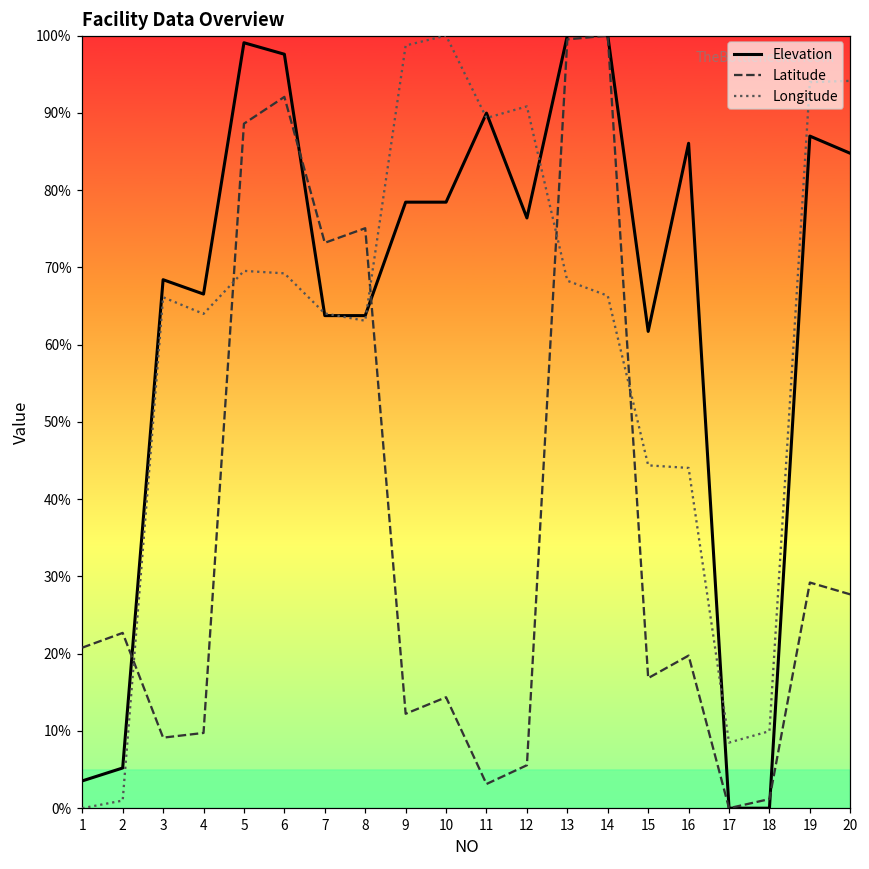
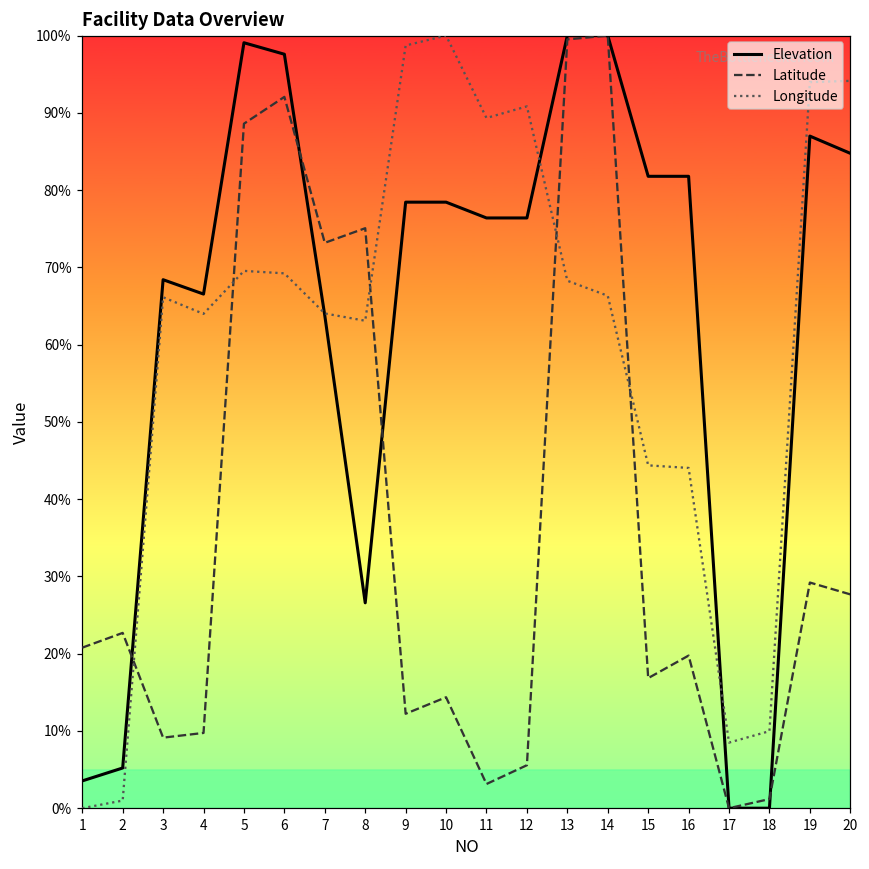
Elevation, 8: 64% -> 27%
Elevation, 11: 90% -> 76%
Elevation, 15: 62% -> 82%
Elevation, 16: 86% -> 82%
